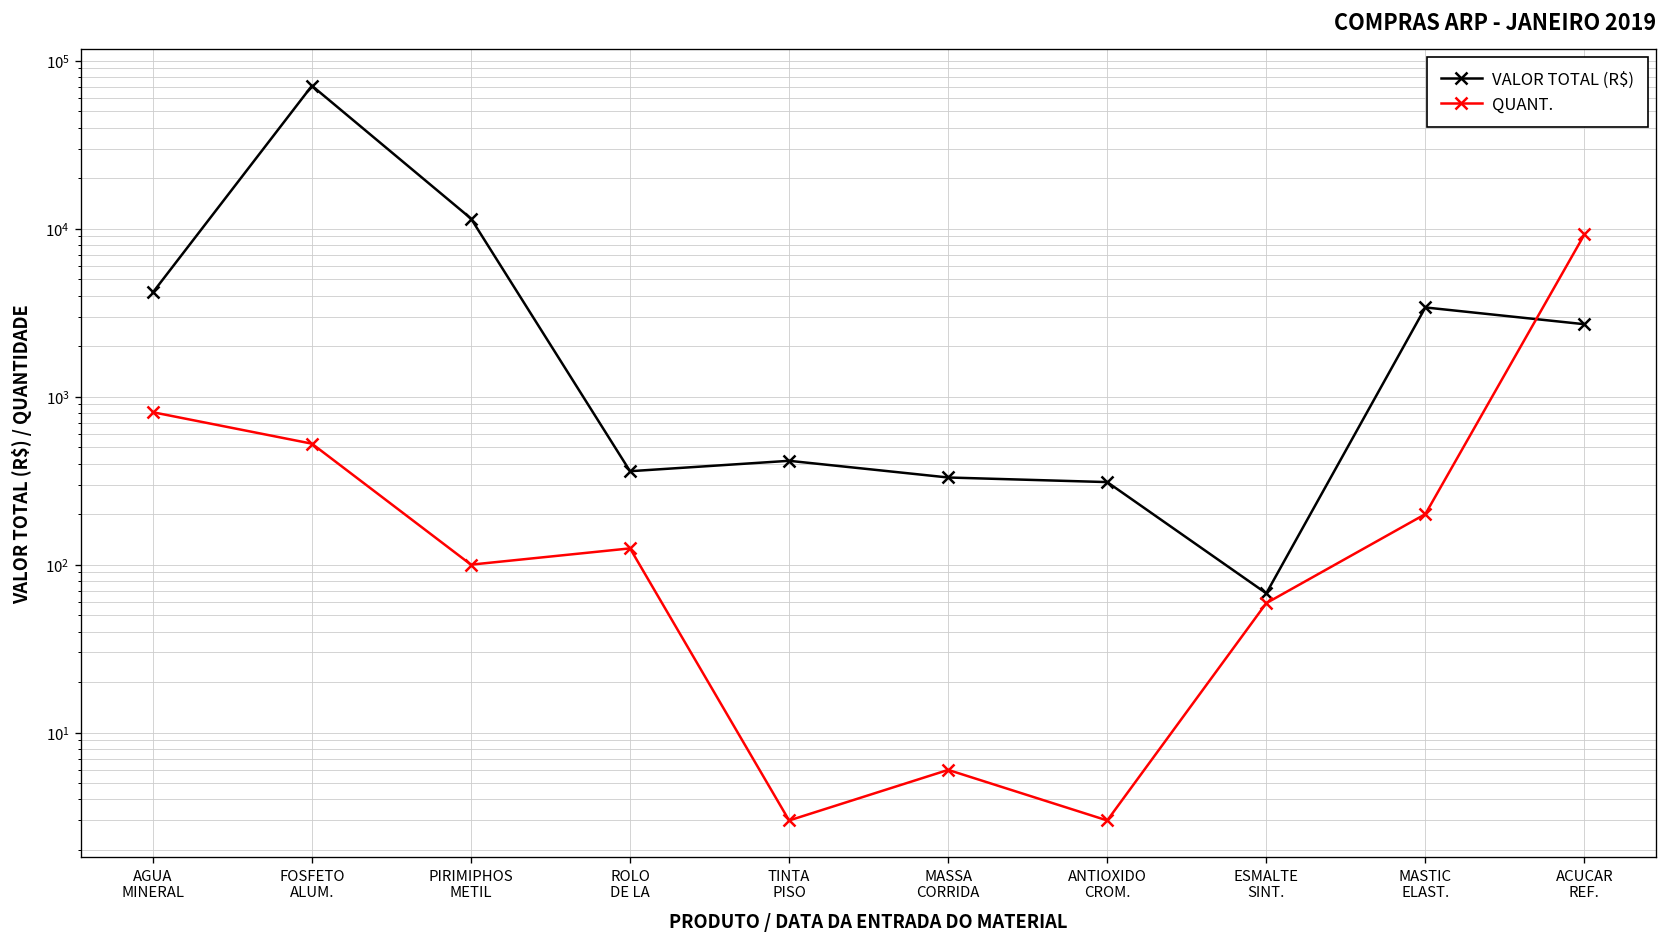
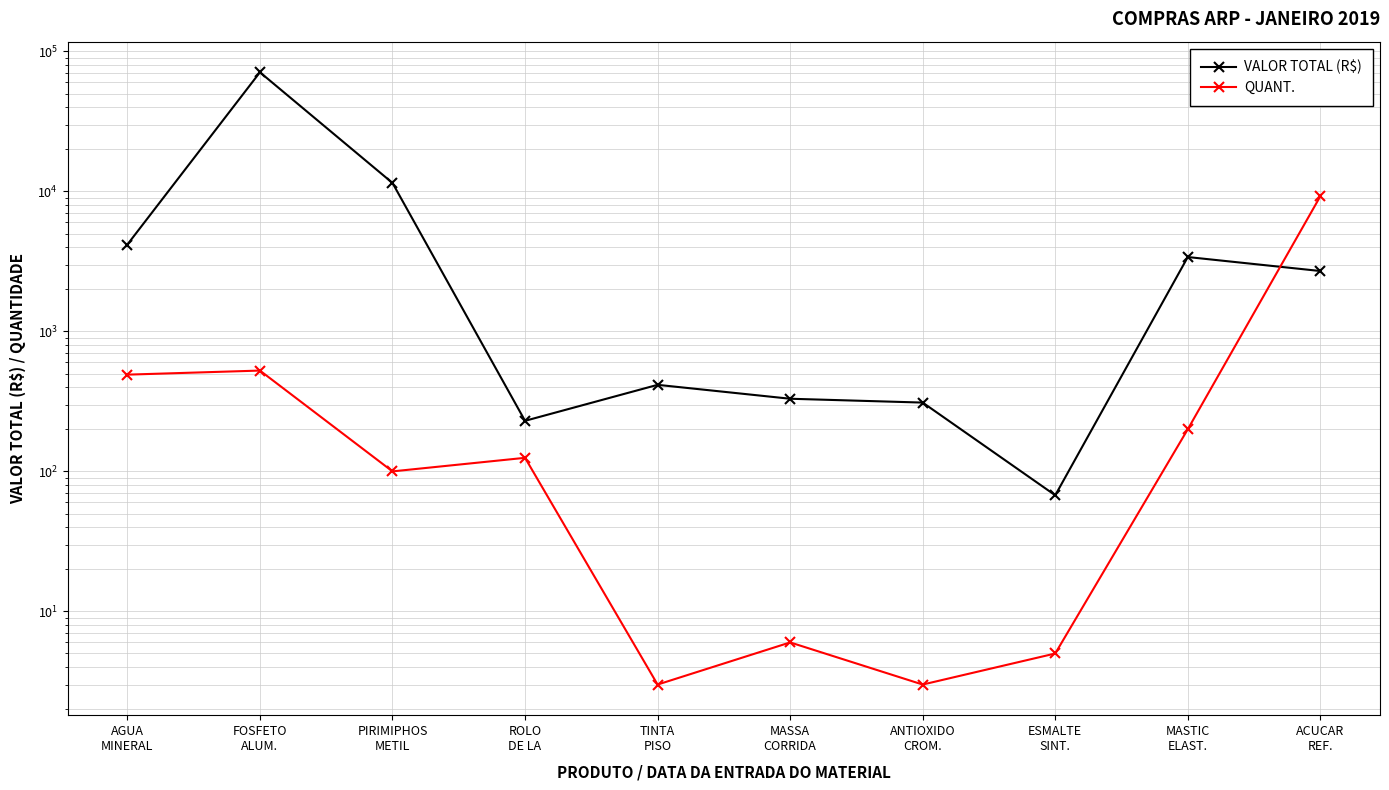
QUANT., AGUA MINERAL: 800 -> 490
VALOR TOTAL (R$), ROLO DE LA: 360 -> 230
QUANT., ESMALTE SINT.: 59 -> 5
